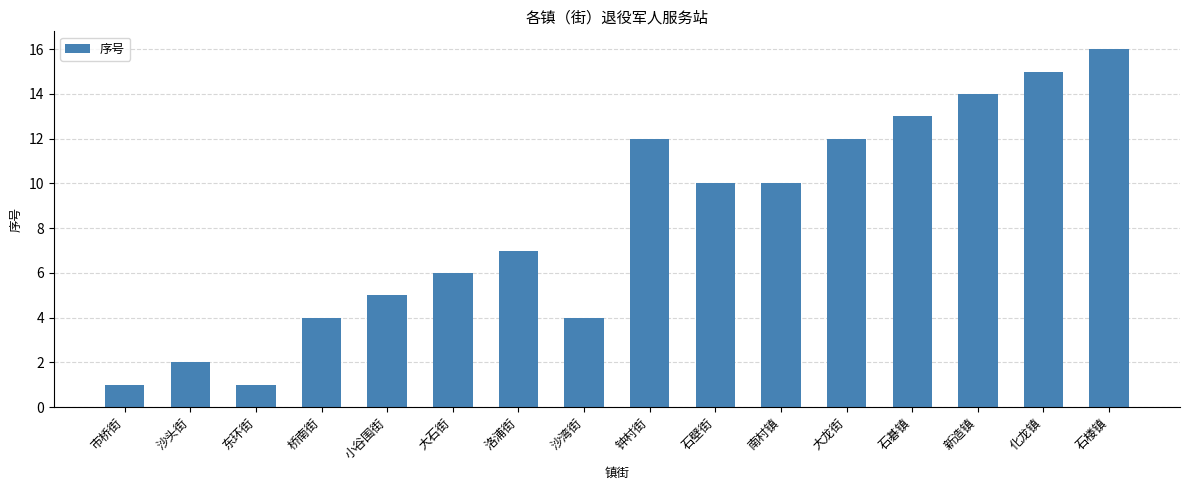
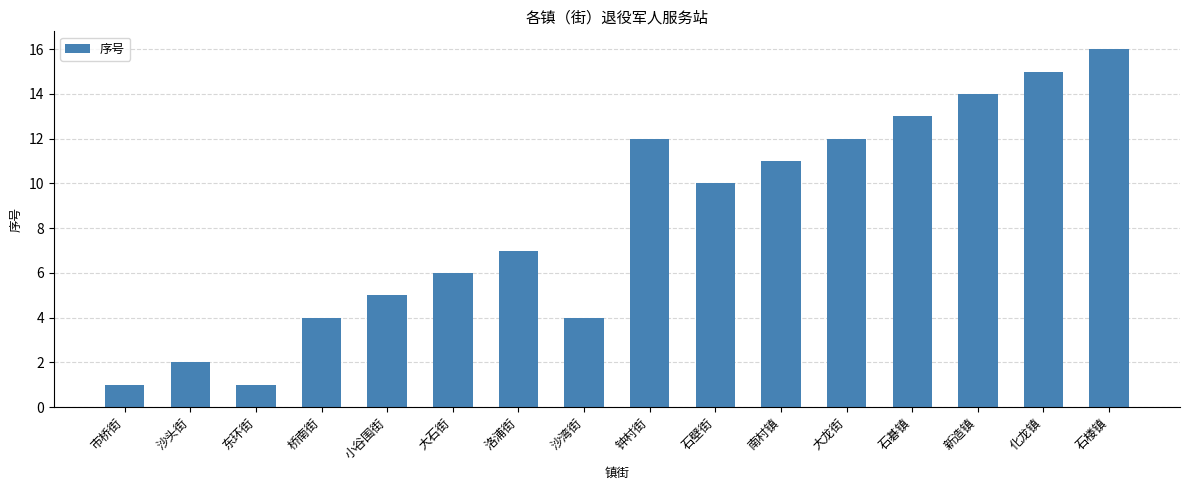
南村镇: 10 -> 11
